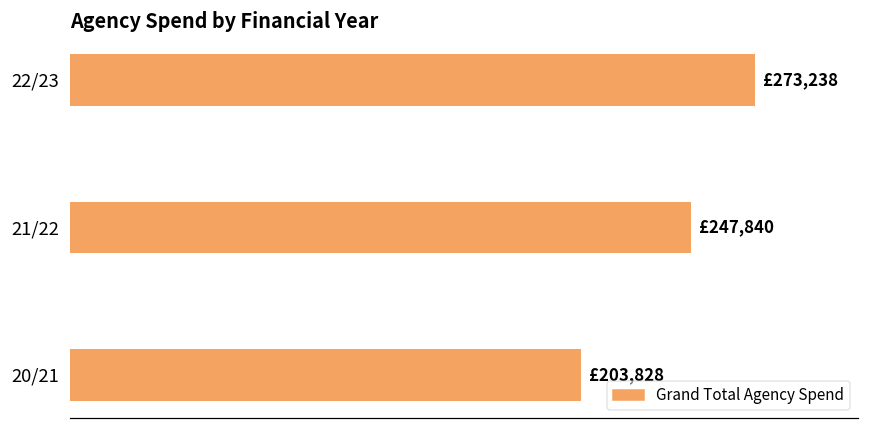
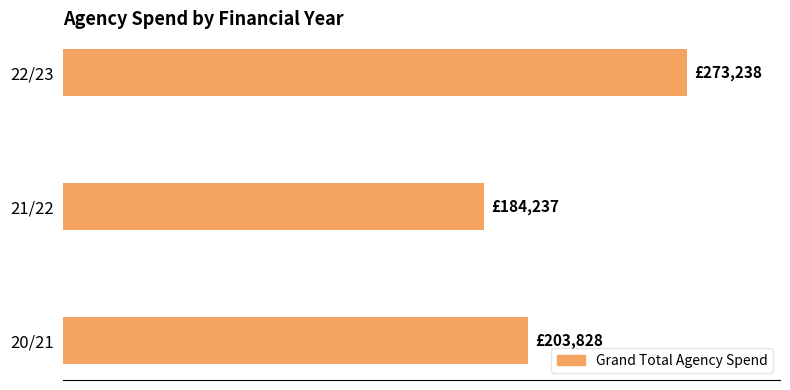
21/22: £247,840 -> £184,237
